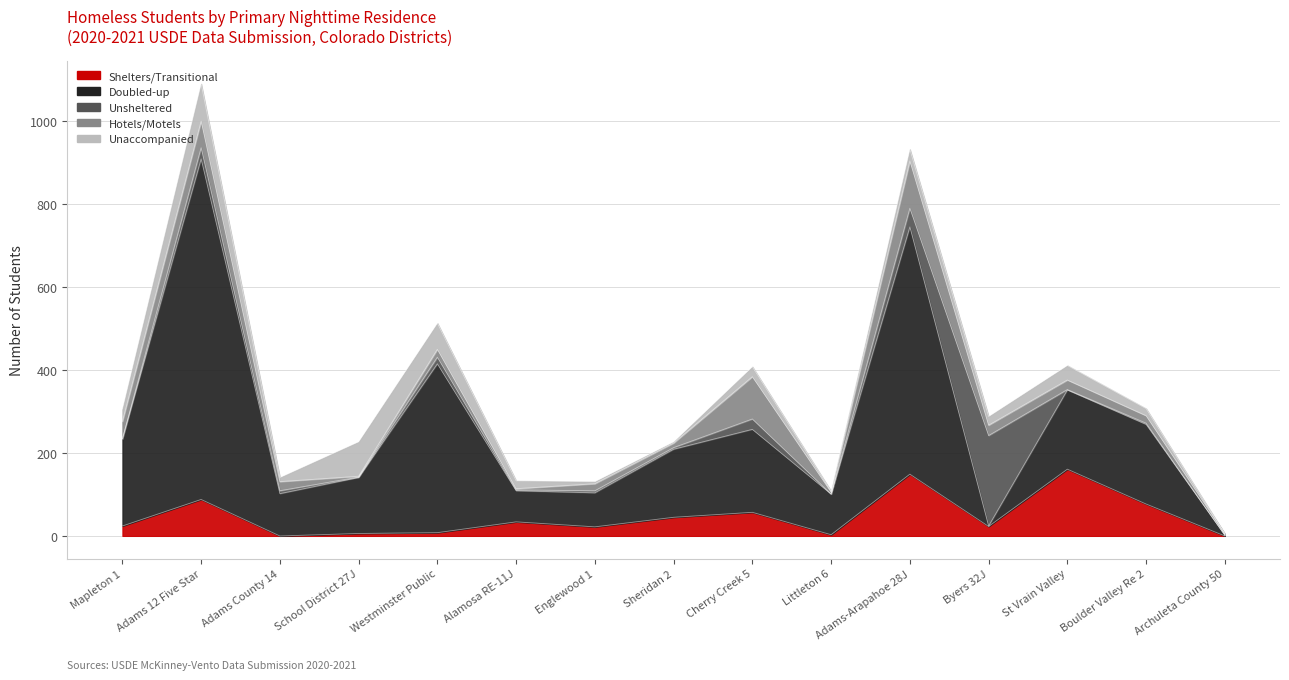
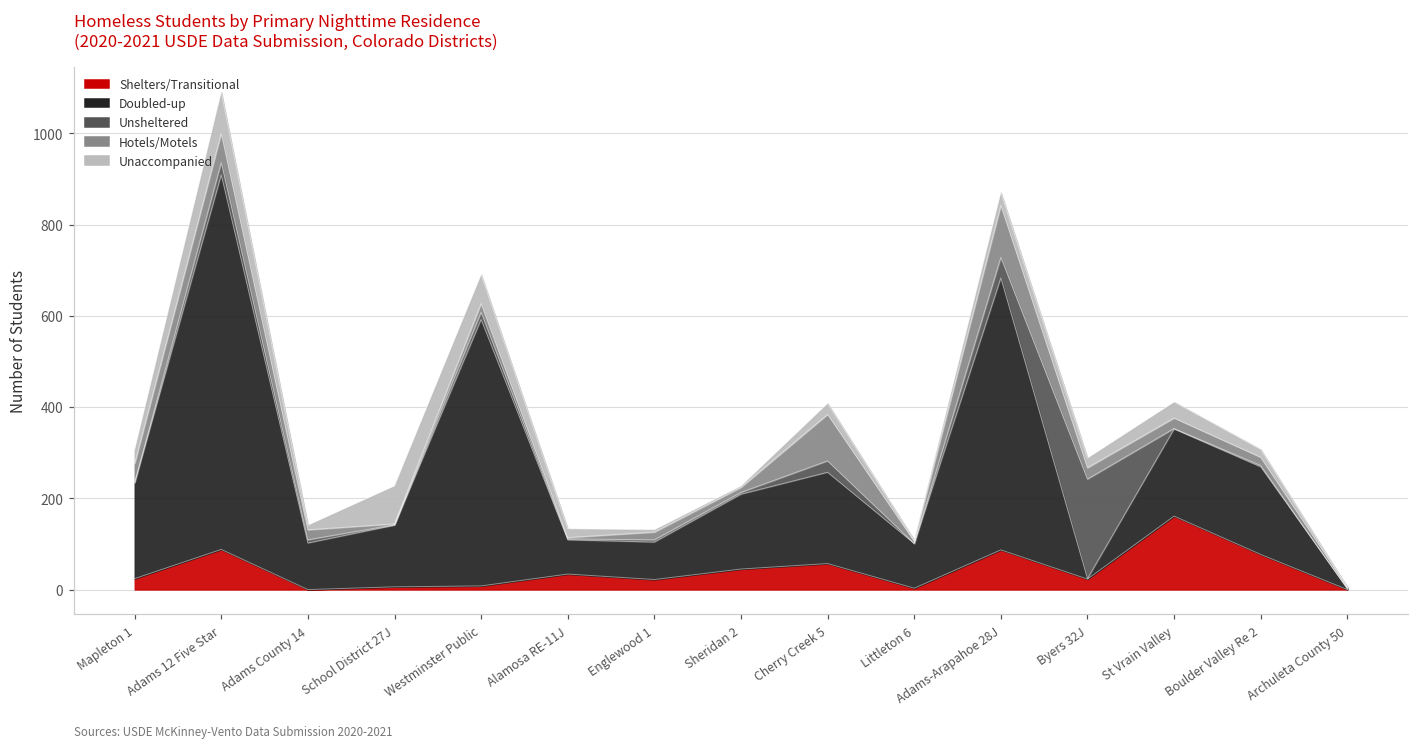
Doubled-up, Westminster Public: 410 -> 580
Shelters/Transitional, Adams-Arapahoe 28J: 150 -> 90
